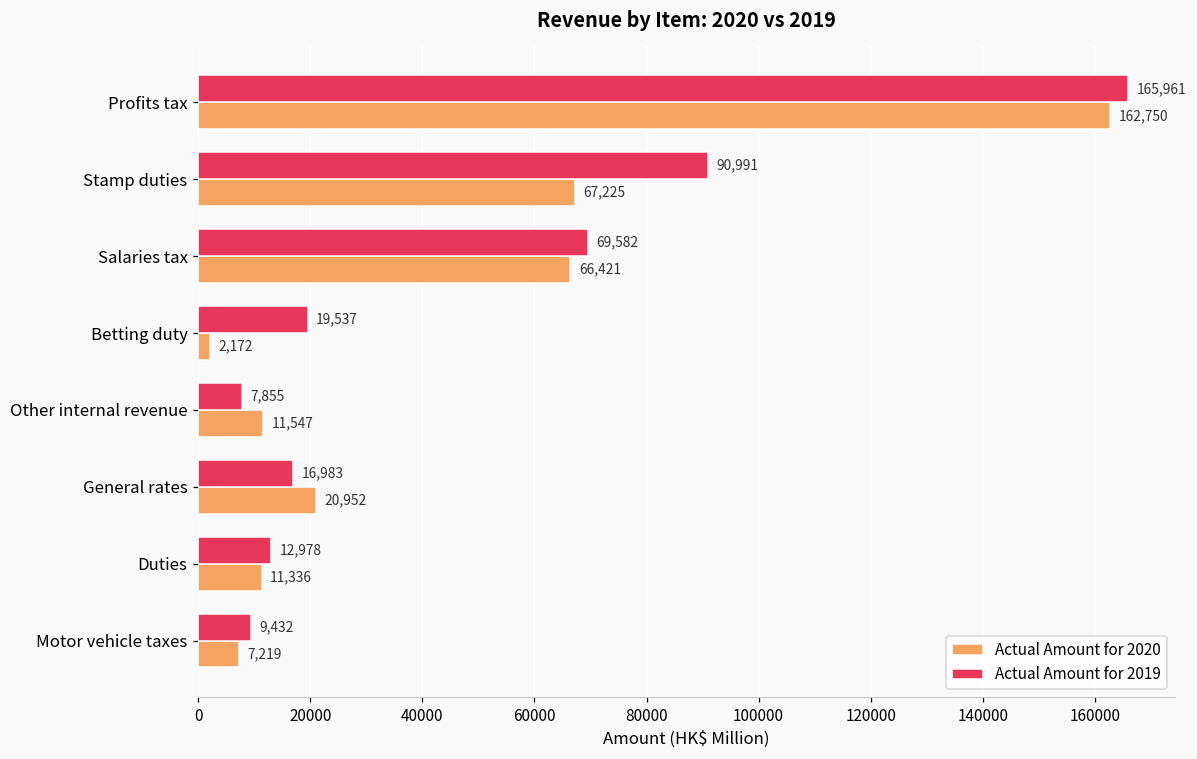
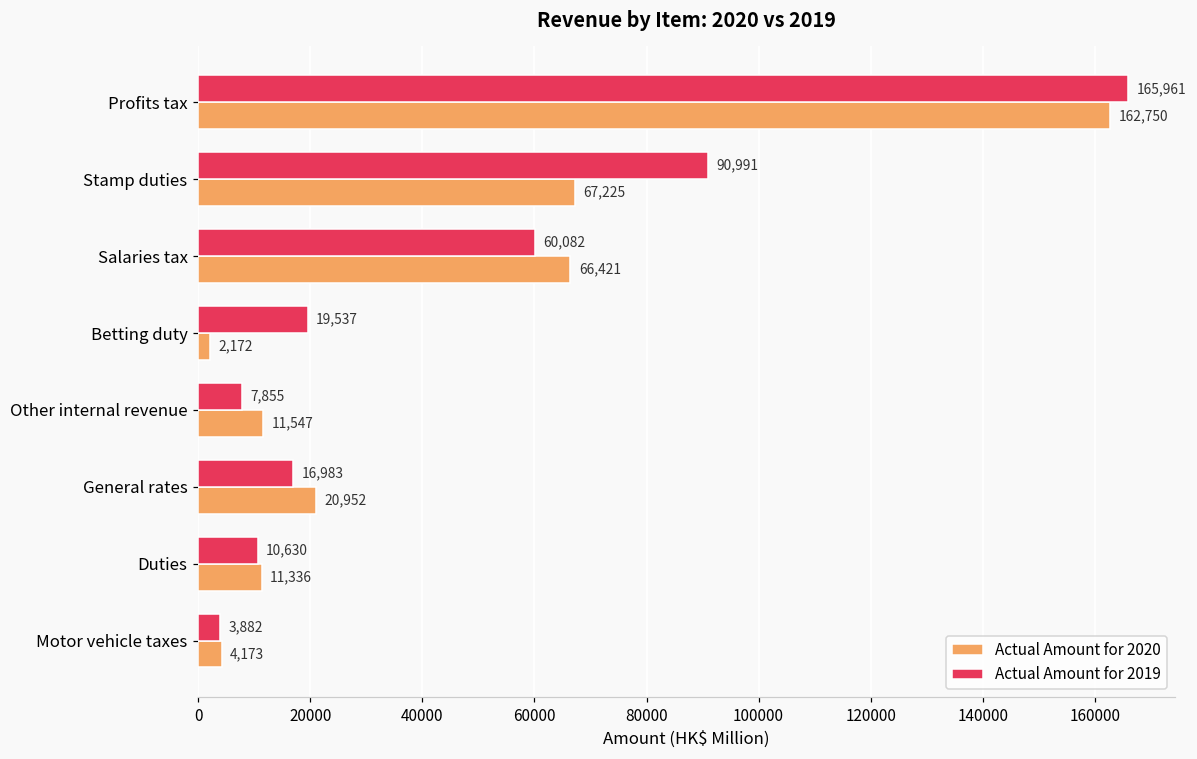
Actual Amount for 2019, Salaries tax: 69,582 -> 60,082
Actual Amount for 2019, Duties: 12,978 -> 10,630
Actual Amount for 2019, Motor vehicle taxes: 9,432 -> 3,882
Actual Amount for 2020, Motor vehicle taxes: 7,219 -> 4,173
